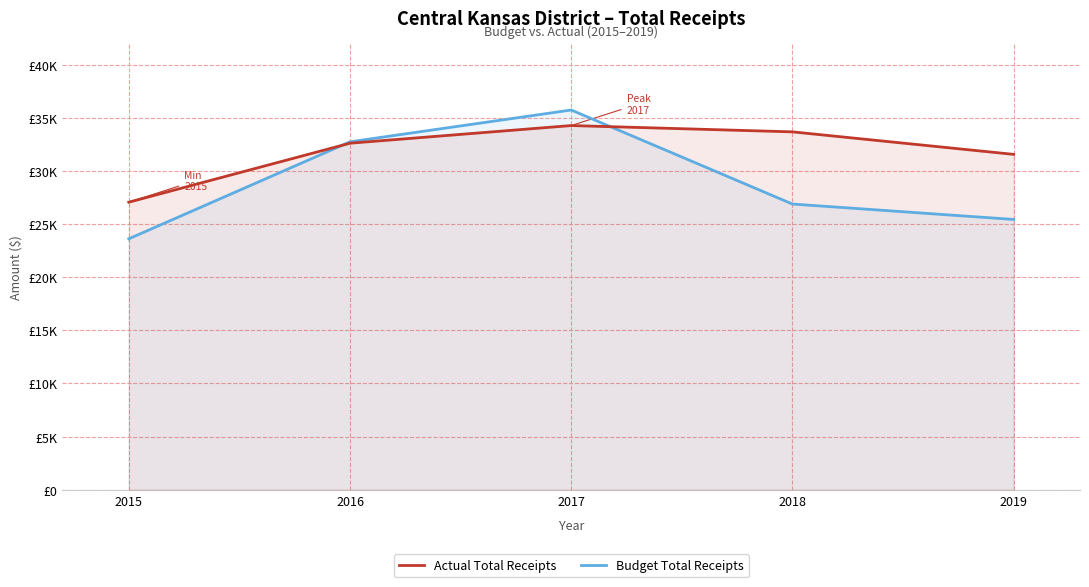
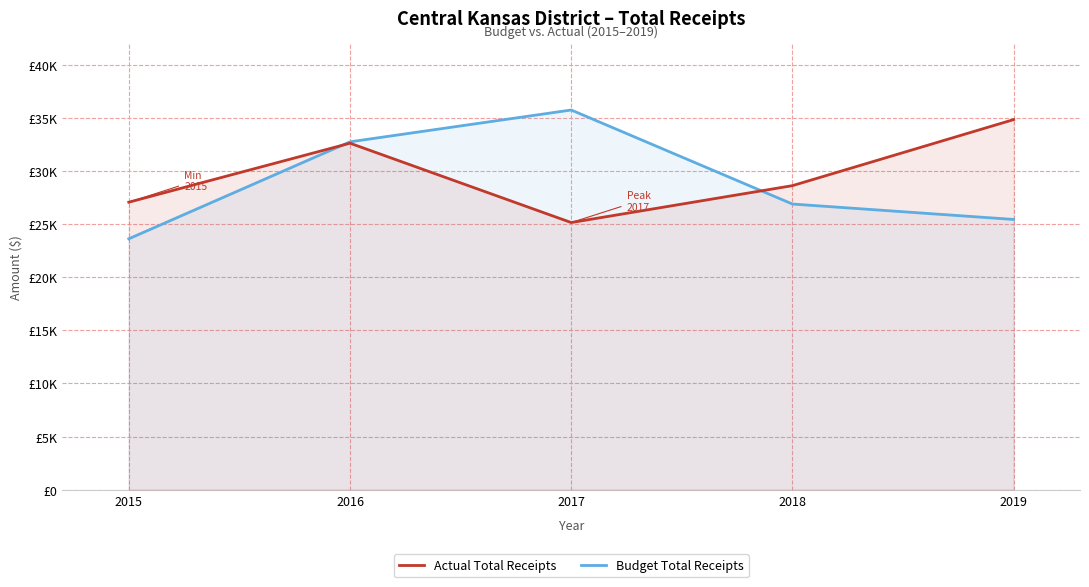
Actual Total Receipts, 2017: £34300 -> £25100
Actual Total Receipts, 2018: £33700 -> £28600
Actual Total Receipts, 2019: £31600 -> £34800
